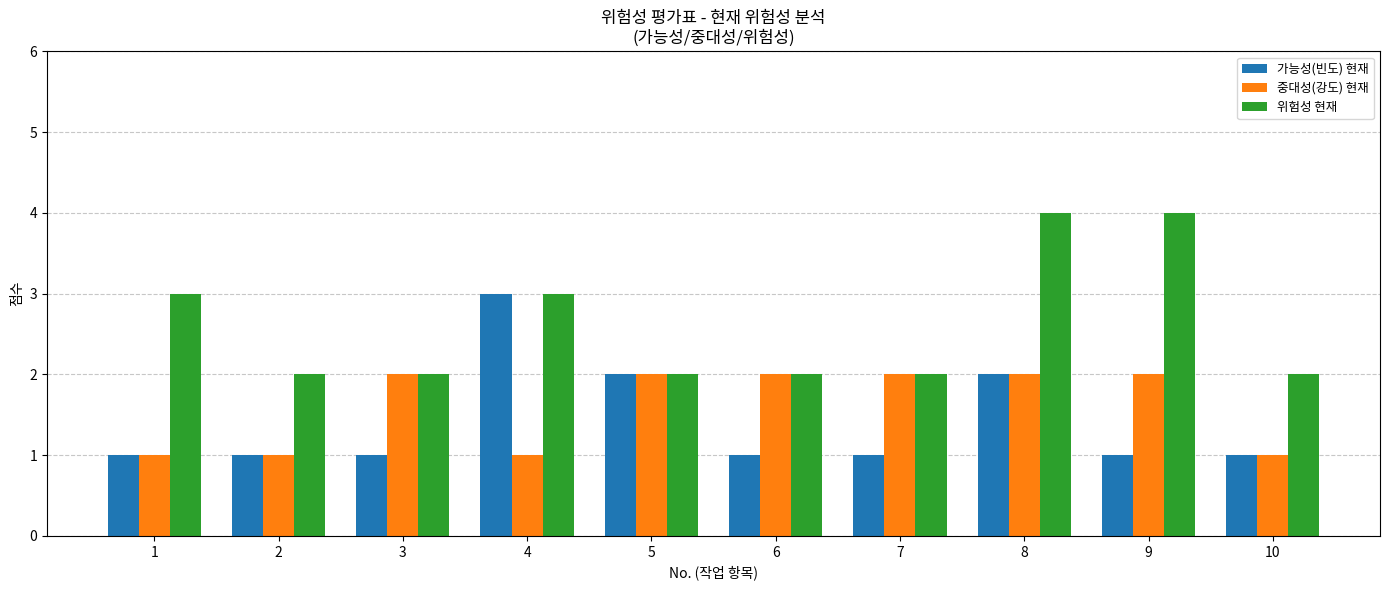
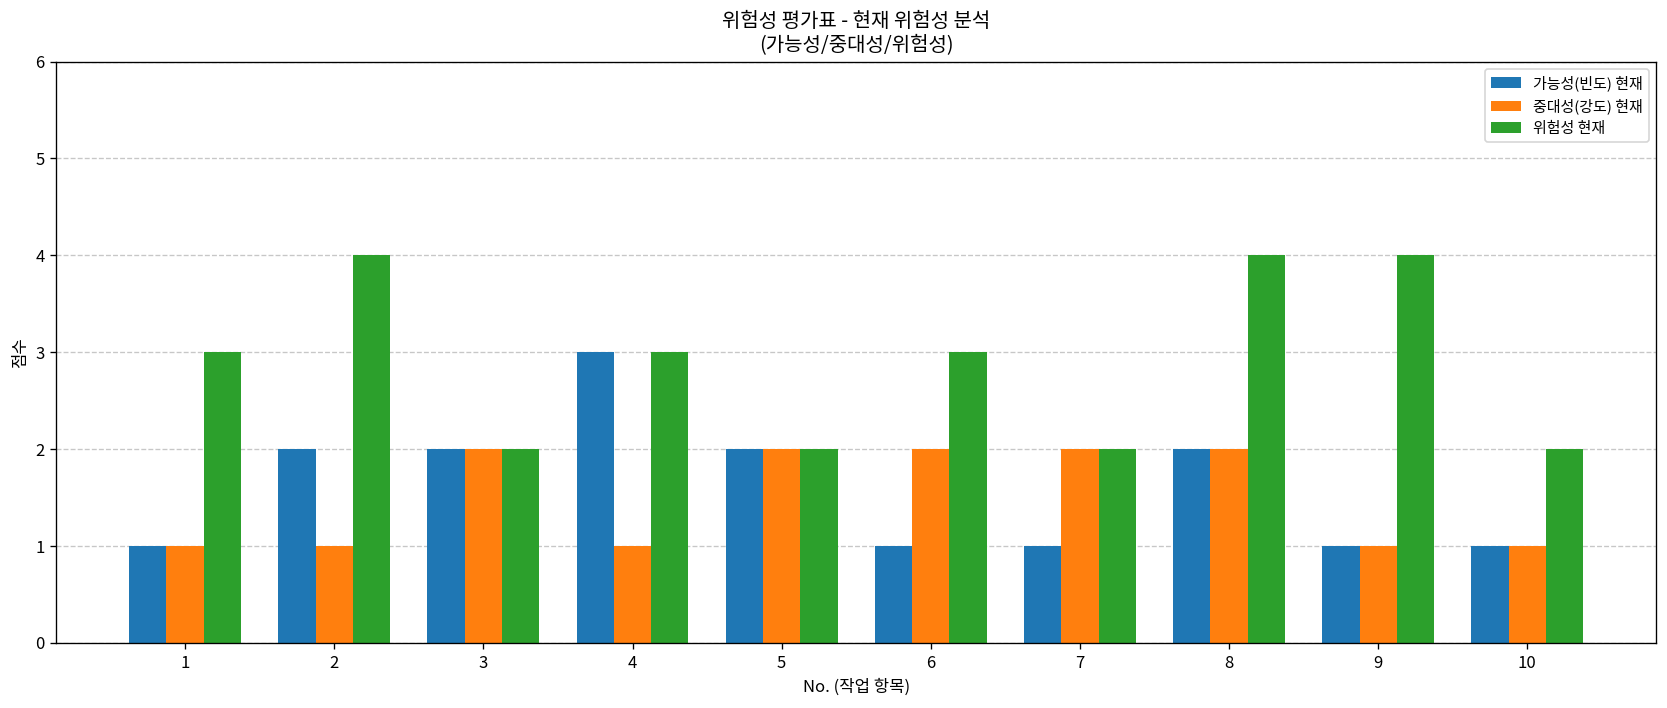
가능성(빈도) 현재, 2: 1 -> 2
위험성 현재, 2: 2 -> 4
가능성(빈도) 현재, 3: 1 -> 2
위험성 현재, 6: 2 -> 3
중대성(강도) 현재, 9: 2 -> 1
